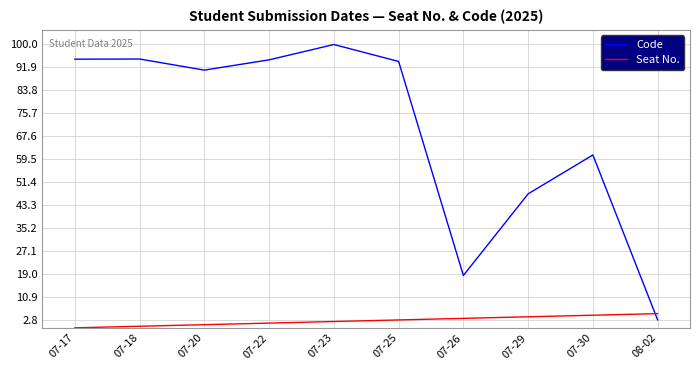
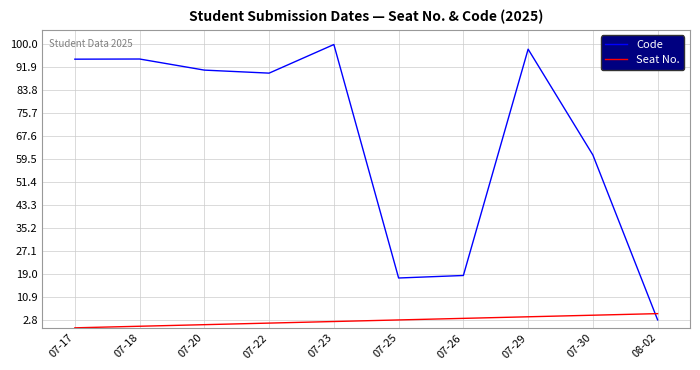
Code, 07-22: 94 -> 90
Code, 07-25: 94 -> 18
Code, 07-29: 47 -> 98
